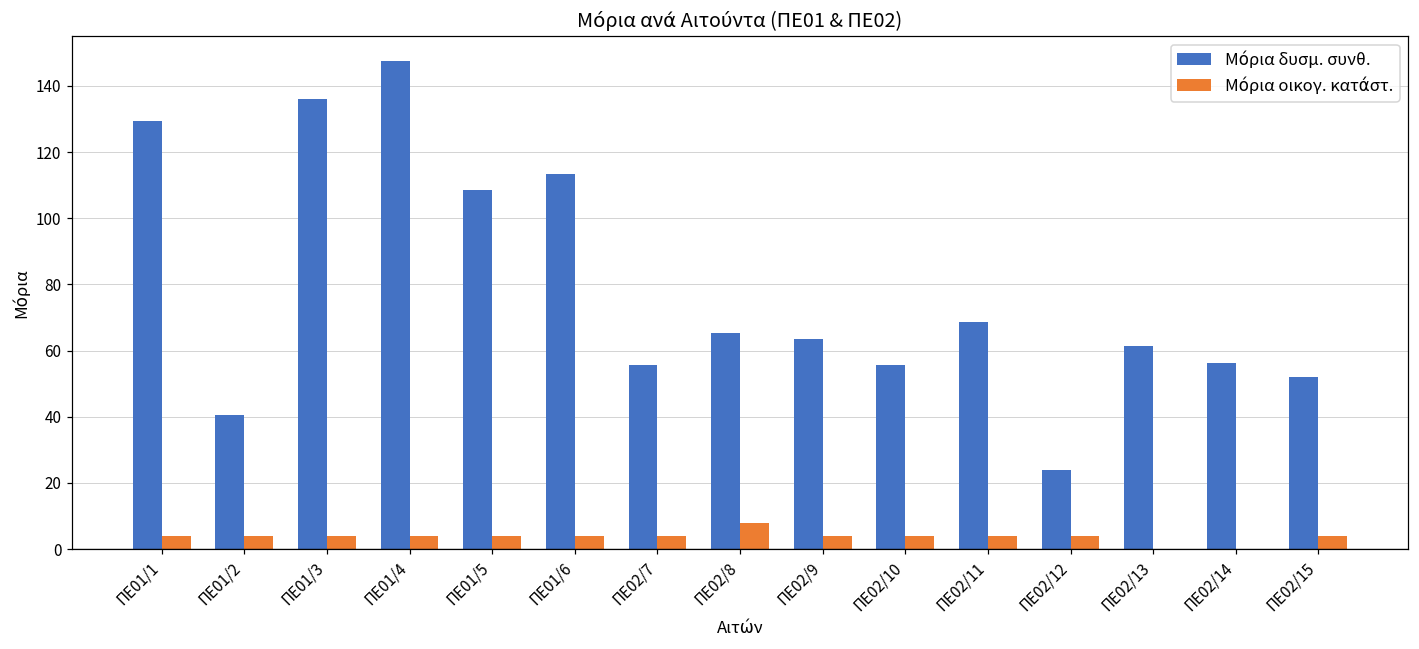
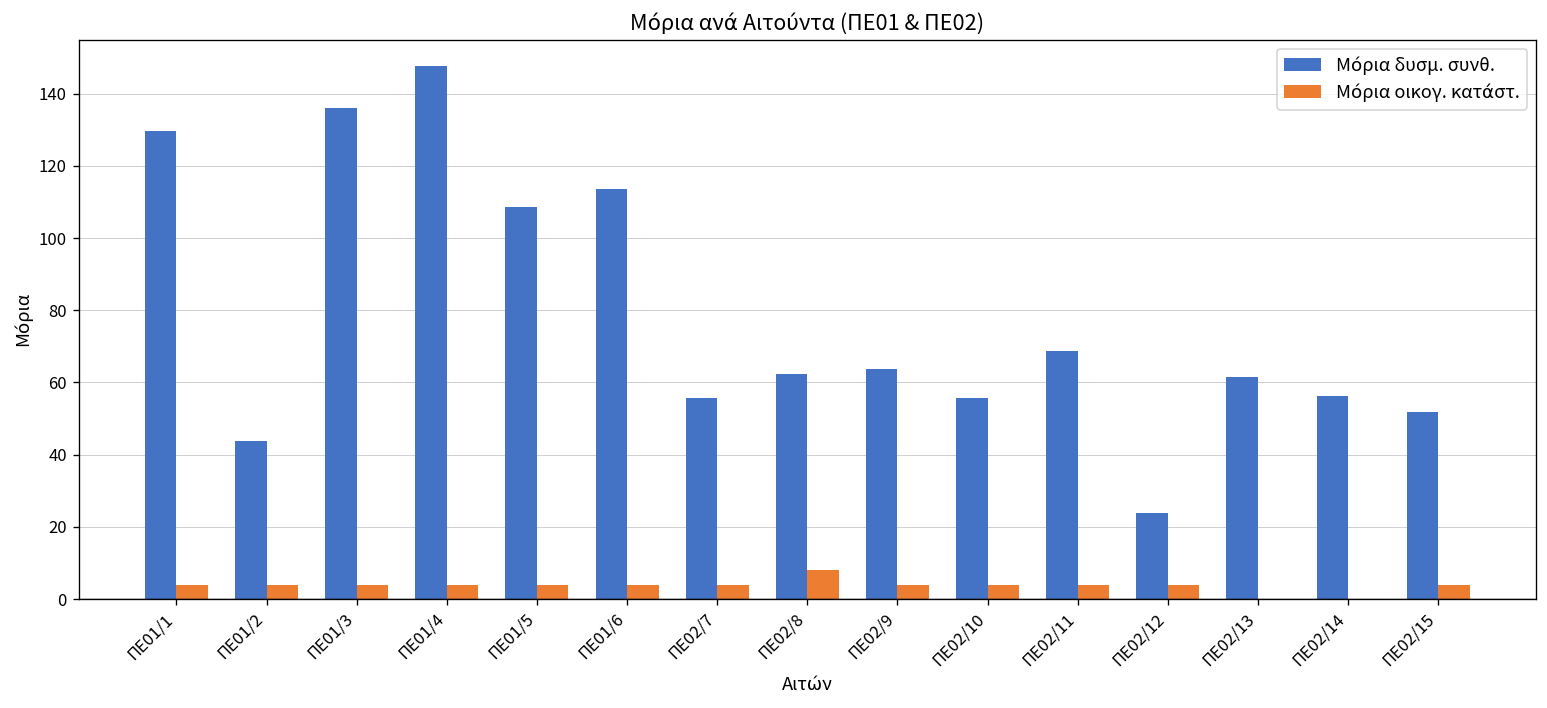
Μόρια δυσμ. συνθ., ΠΕ01/2: 41 -> 44
Μόρια δυσμ. συνθ., ΠΕ02/8: 65 -> 62
